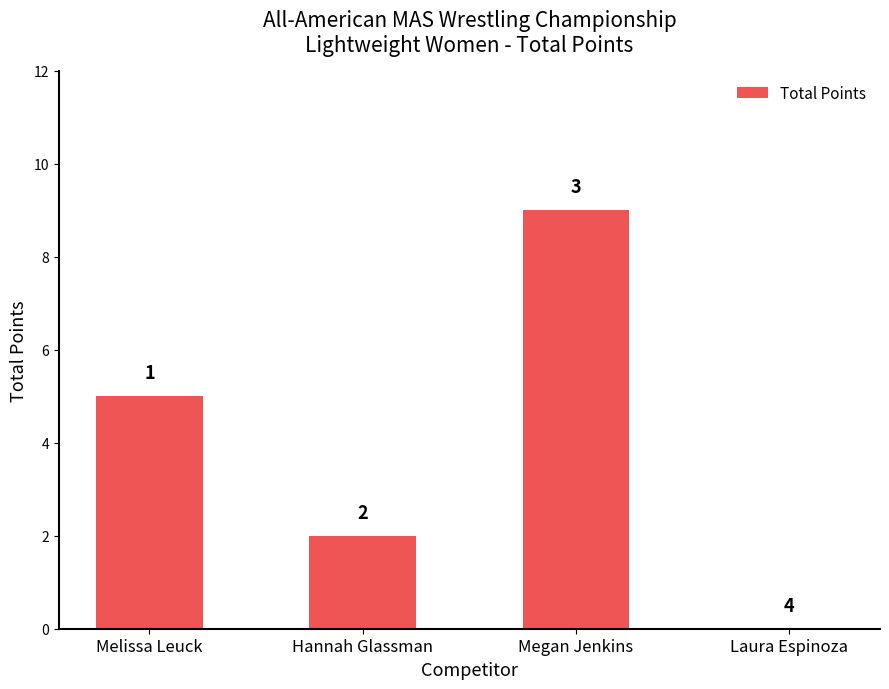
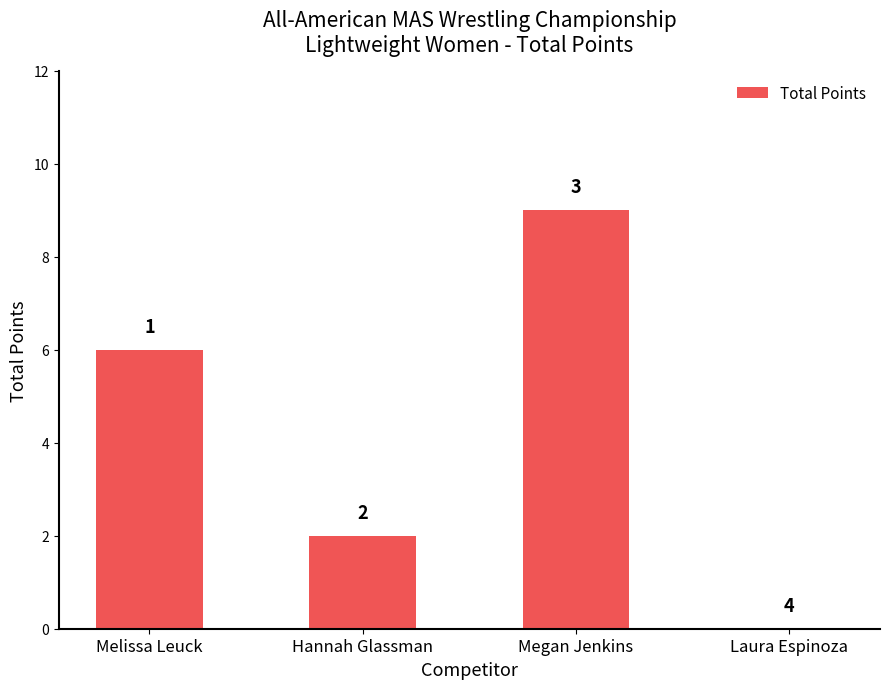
Melissa Leuck: 5 -> 6
